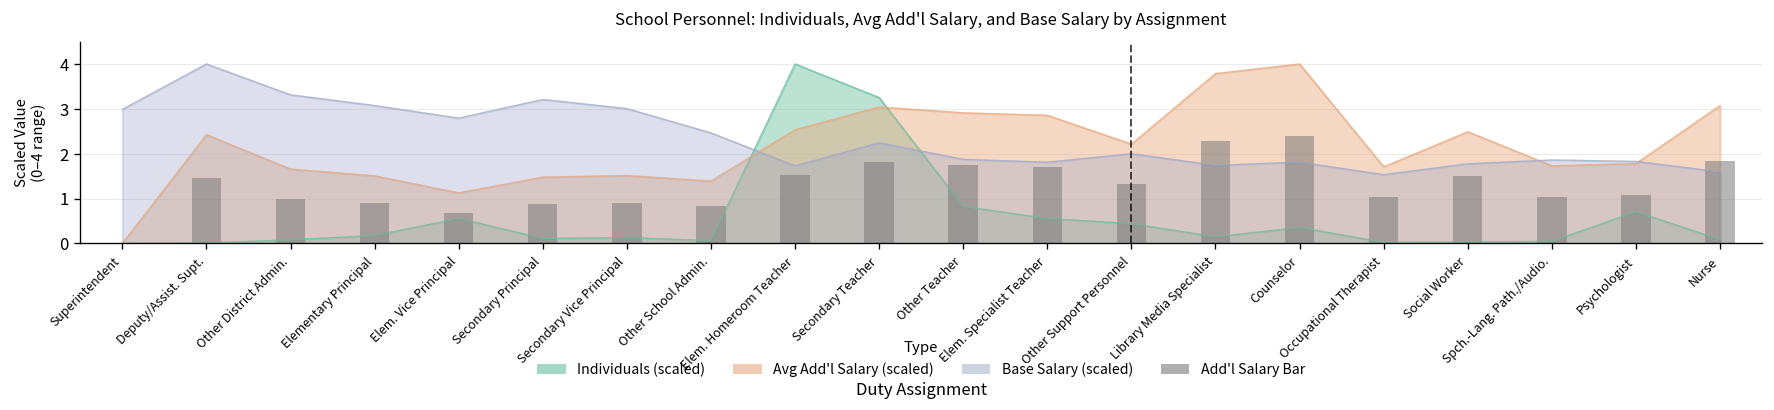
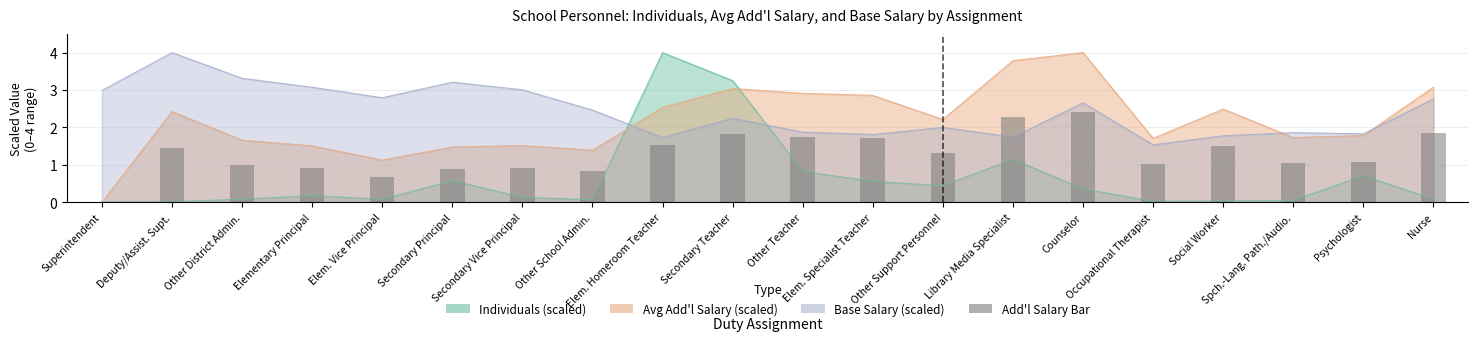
Individuals (scaled), Elem. Vice Principal: 0.6 -> 0.1
Individuals (scaled), Secondary Principal: 0.1 -> 0.6
Individuals (scaled), Library Media Specialist: 0.1 -> 1.1
Base Salary (scaled), Counselor: 1.8 -> 2.7
Base Salary (scaled), Nurse: 1.6 -> 2.8
